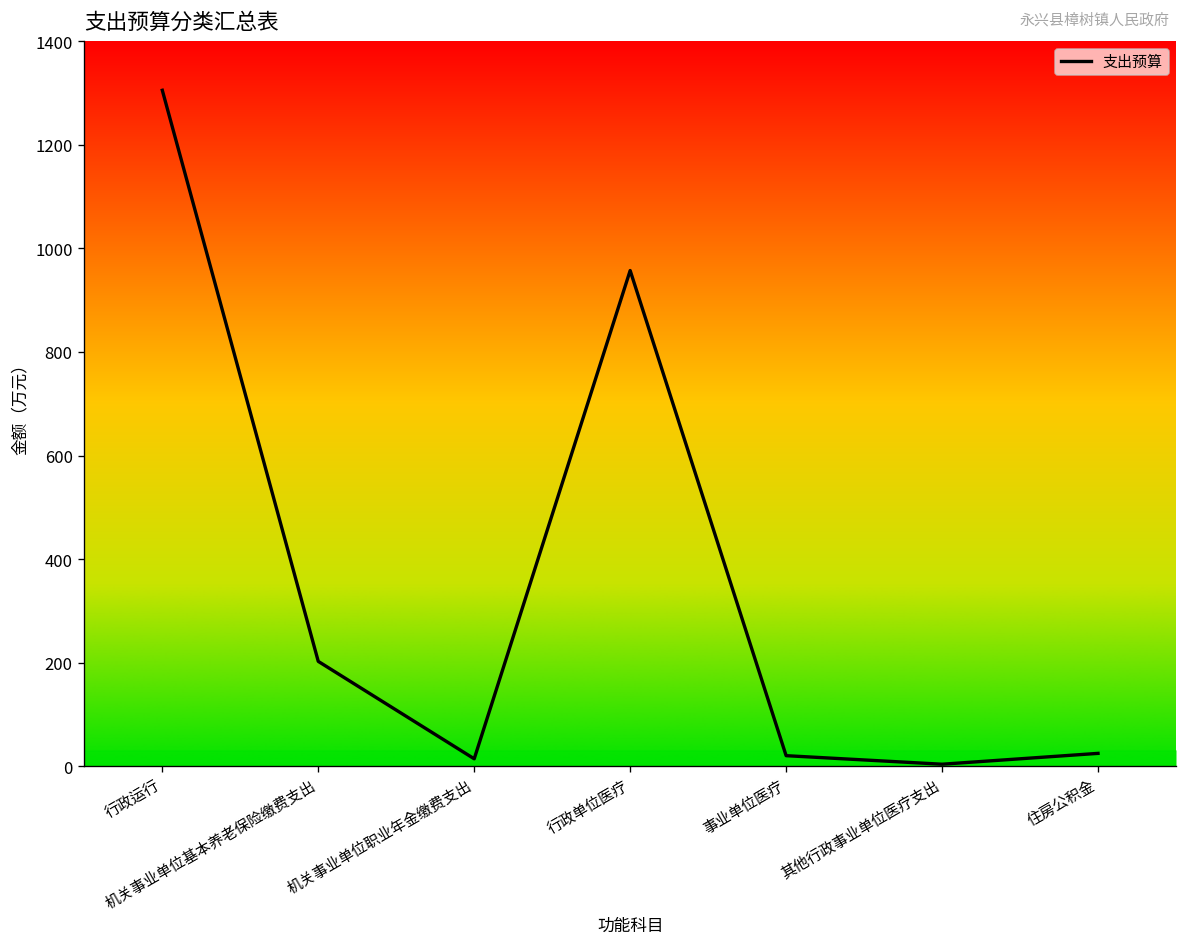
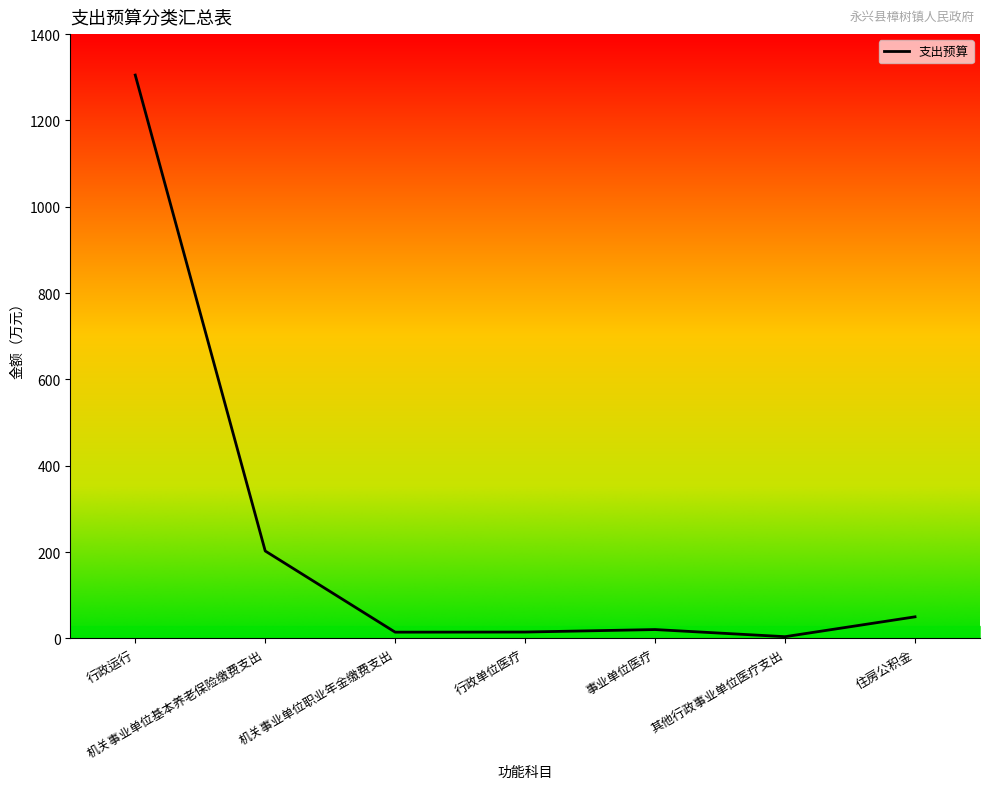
支出预算, 行政单位医疗: 960 -> 10
支出预算, 住房公积金: 30 -> 50
